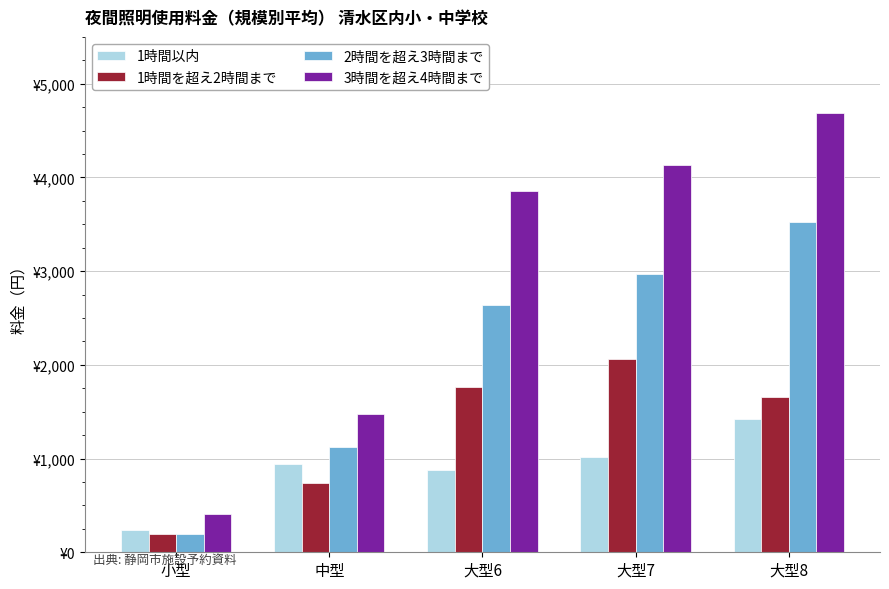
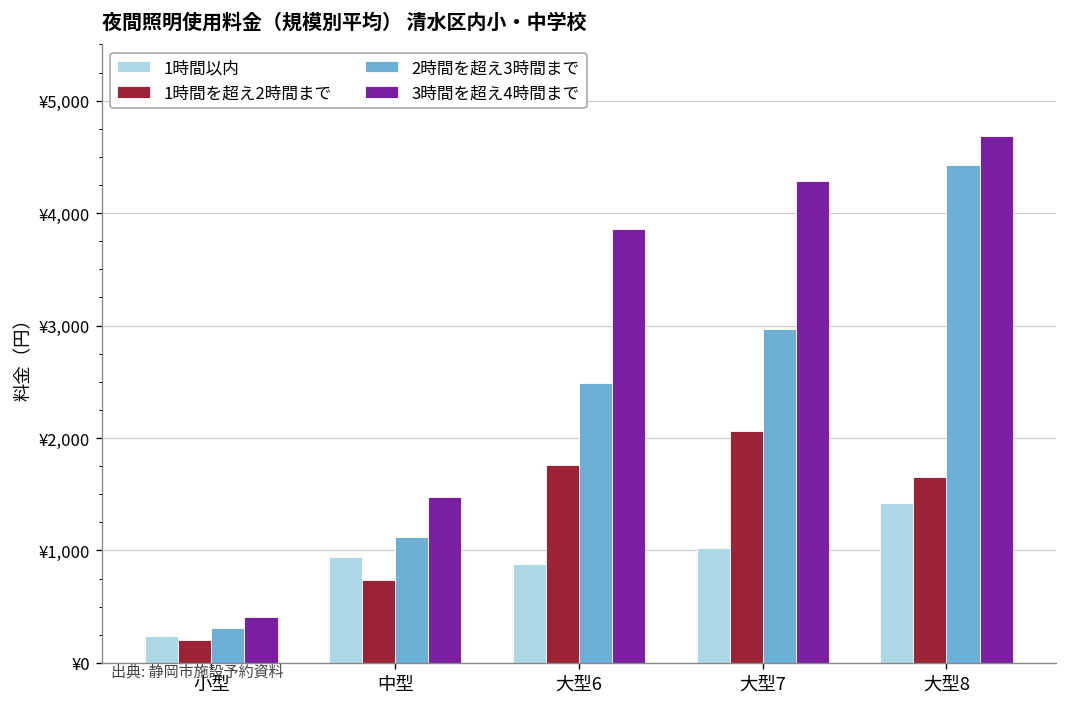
2時間を超え3時間まで, 小型: ¥200 -> ¥300
2時間を超え3時間まで, 大型6: ¥2,600 -> ¥2,500
3時間を超え4時間まで, 大型7: ¥4,100 -> ¥4,300
2時間を超え3時間まで, 大型8: ¥3,500 -> ¥4,400
